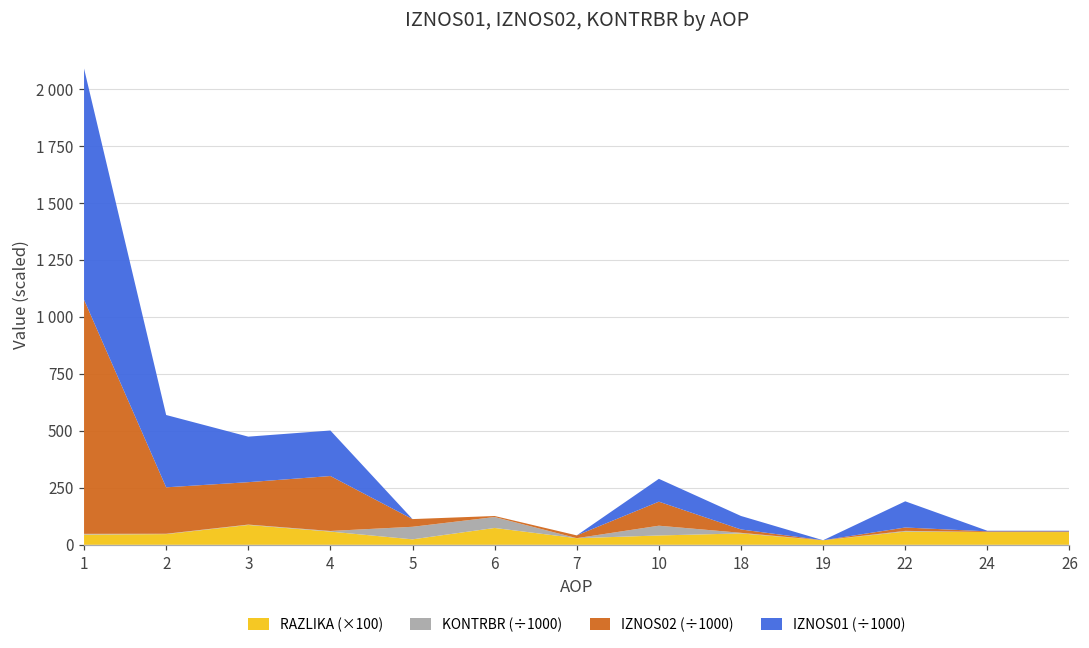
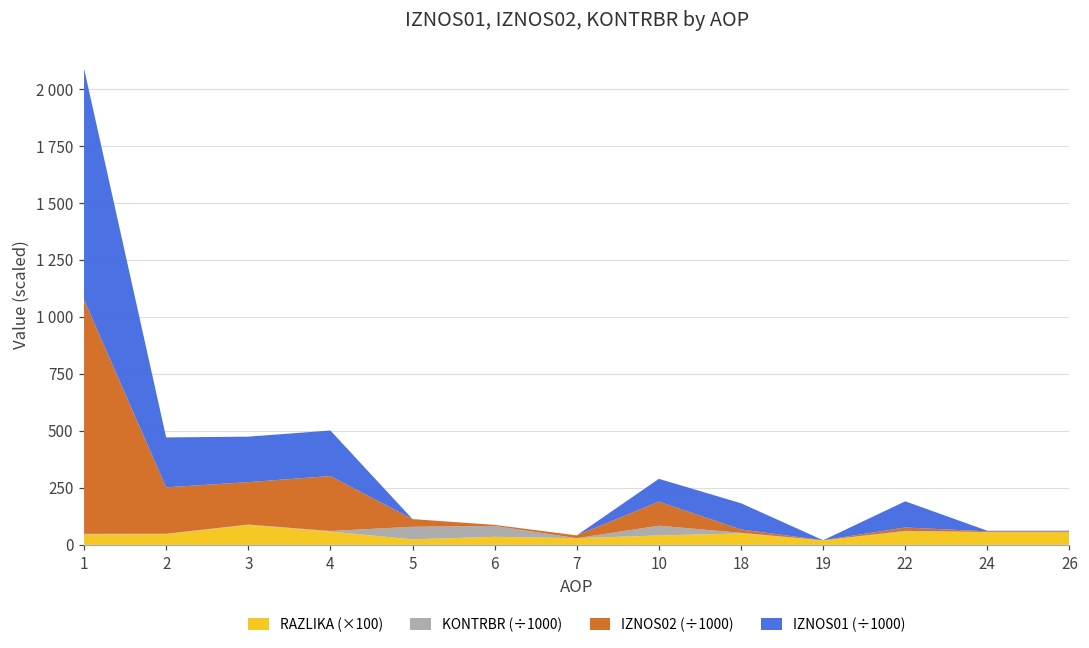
IZNOS01 (÷1000), 2: 320 -> 220
RAZLIKA (×100), 6: 70 -> 40
IZNOS01 (÷1000), 18: 60 -> 110
